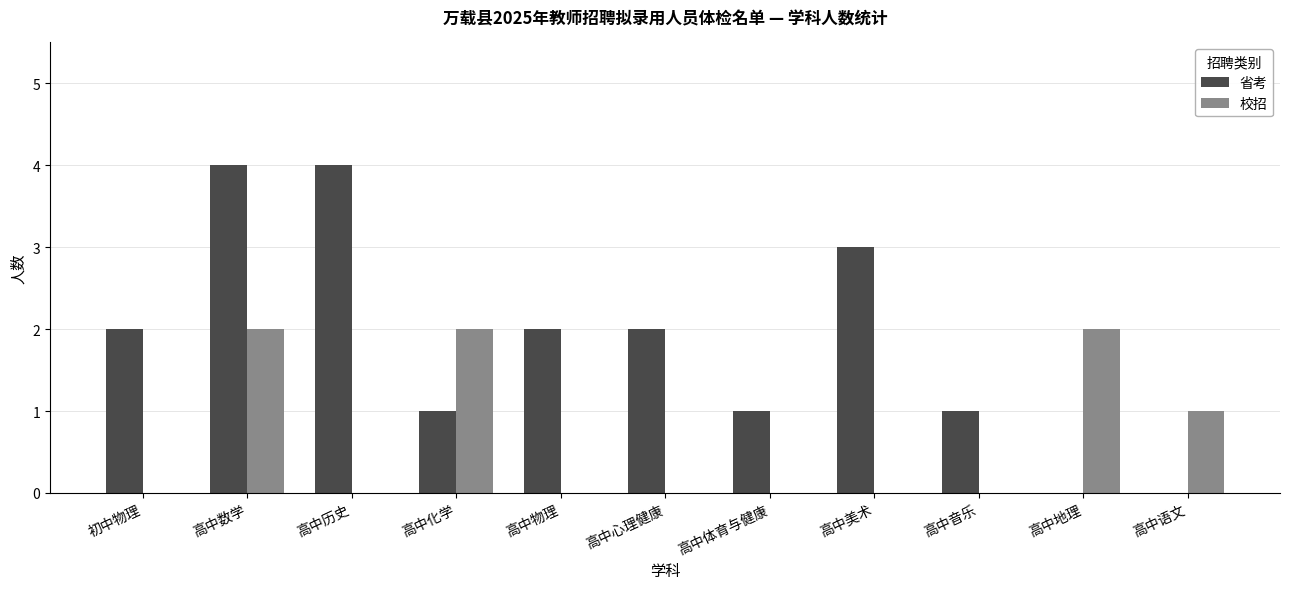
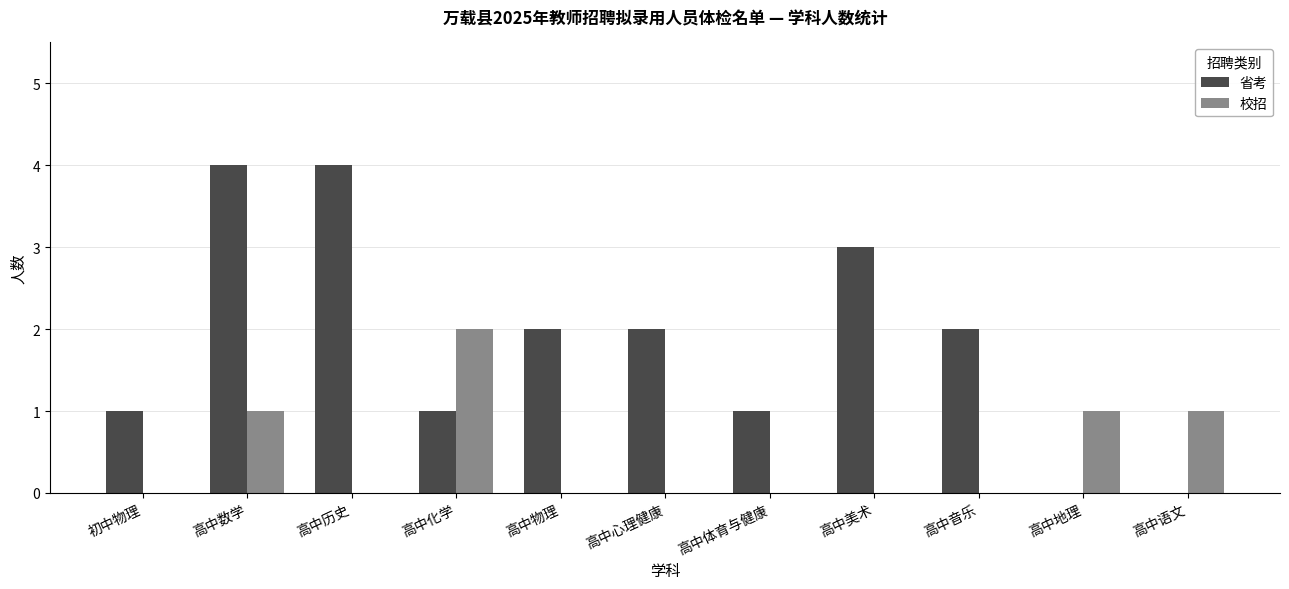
省考, 初中物理: 2 -> 1
校招, 高中数学: 2 -> 1
省考, 高中音乐: 1 -> 2
校招, 高中地理: 2 -> 1
